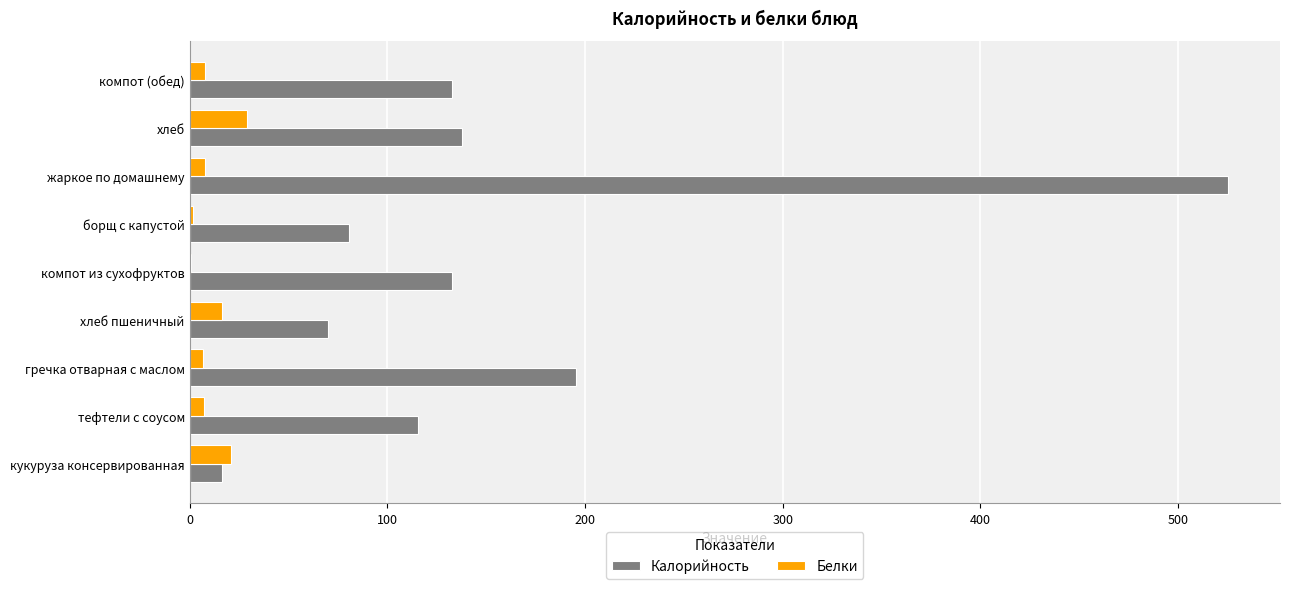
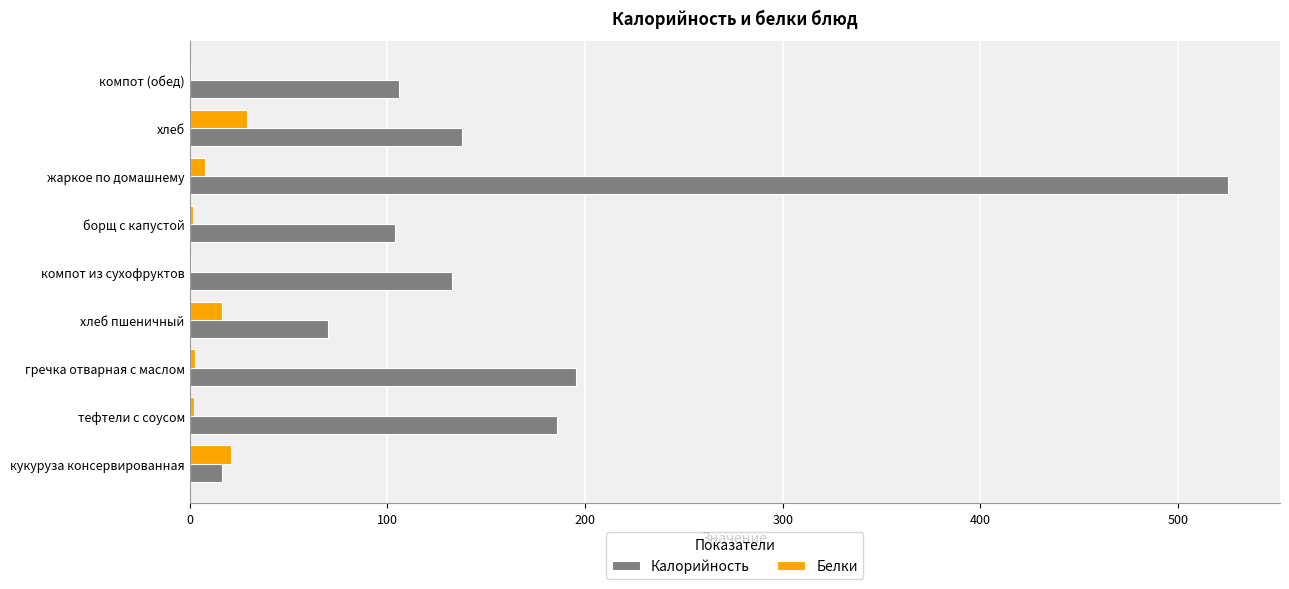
Белки, компот (обед): 8 -> 1
Калорийность, компот (обед): 133 -> 106
Калорийность, борщ с капустой: 81 -> 104
Белки, гречка отварная с маслом: 7 -> 3
Белки, тефтели с соусом: 7 -> 2
Калорийность, тефтели с соусом: 116 -> 186
